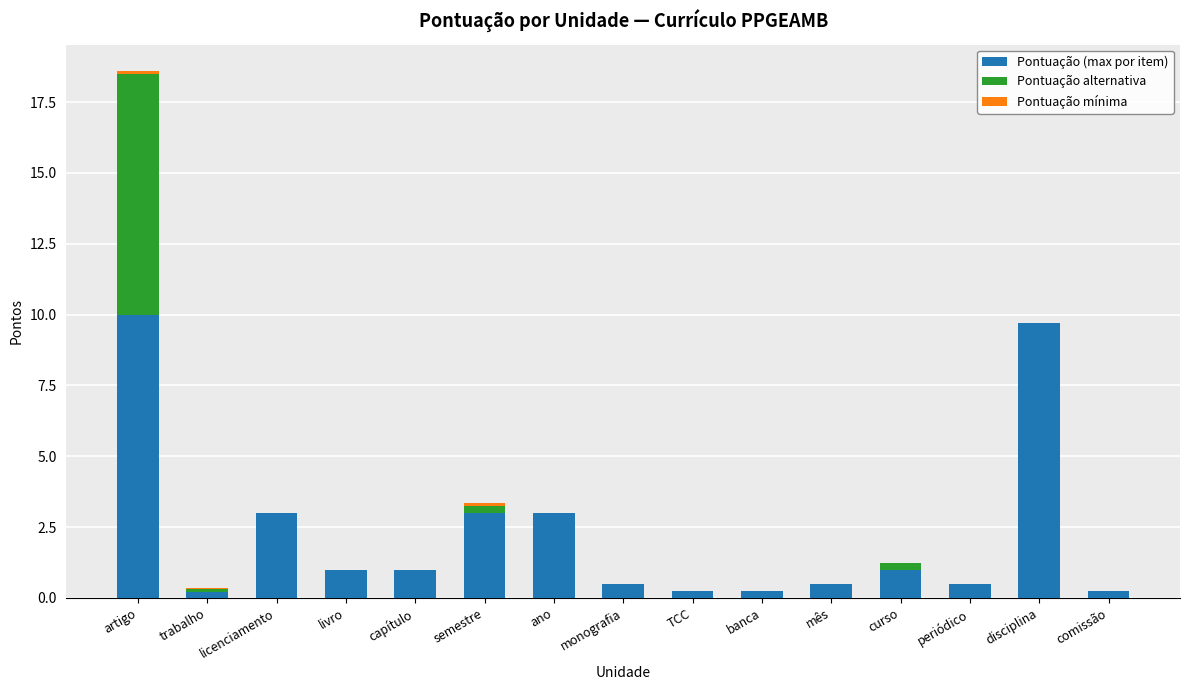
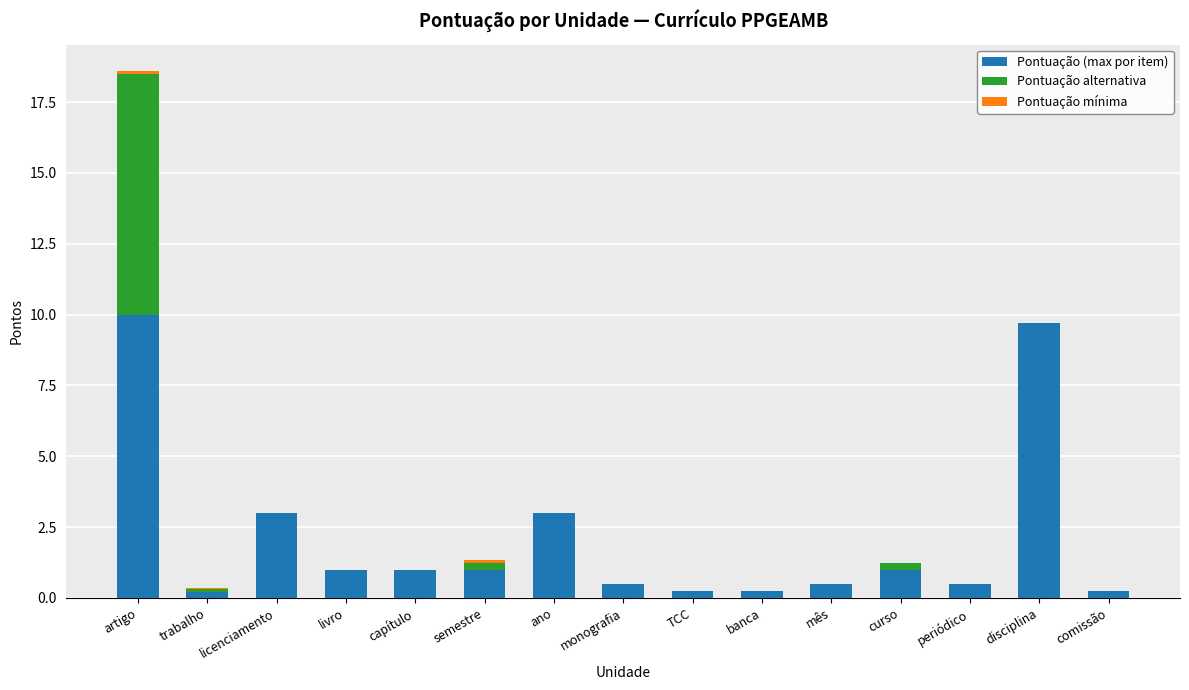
Pontuação (max por item), semestre: 3 -> 1
